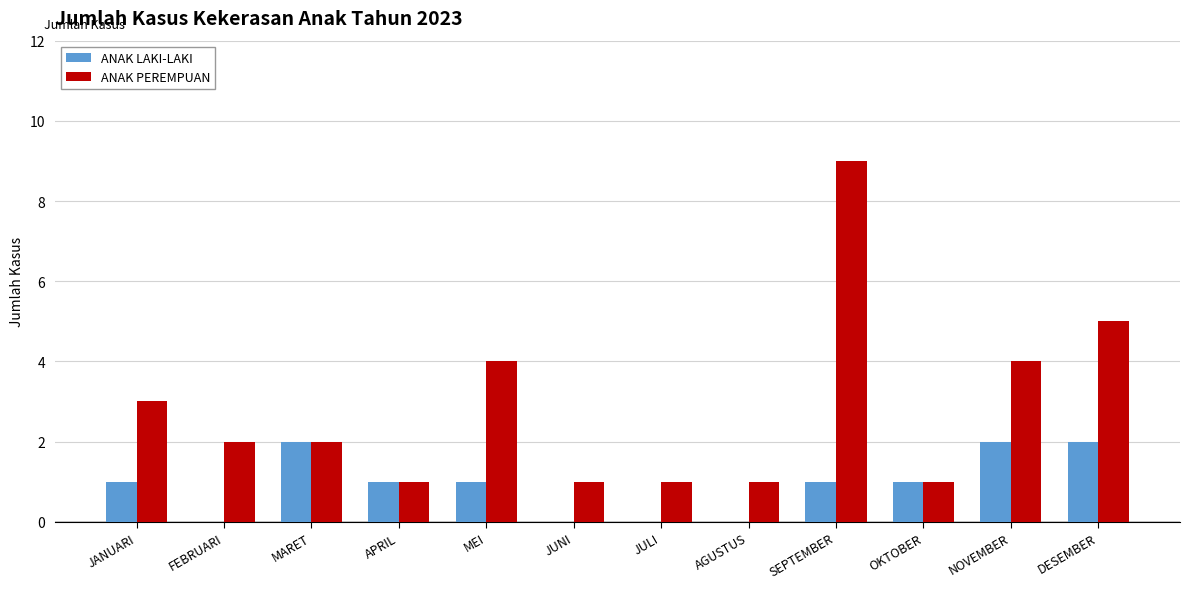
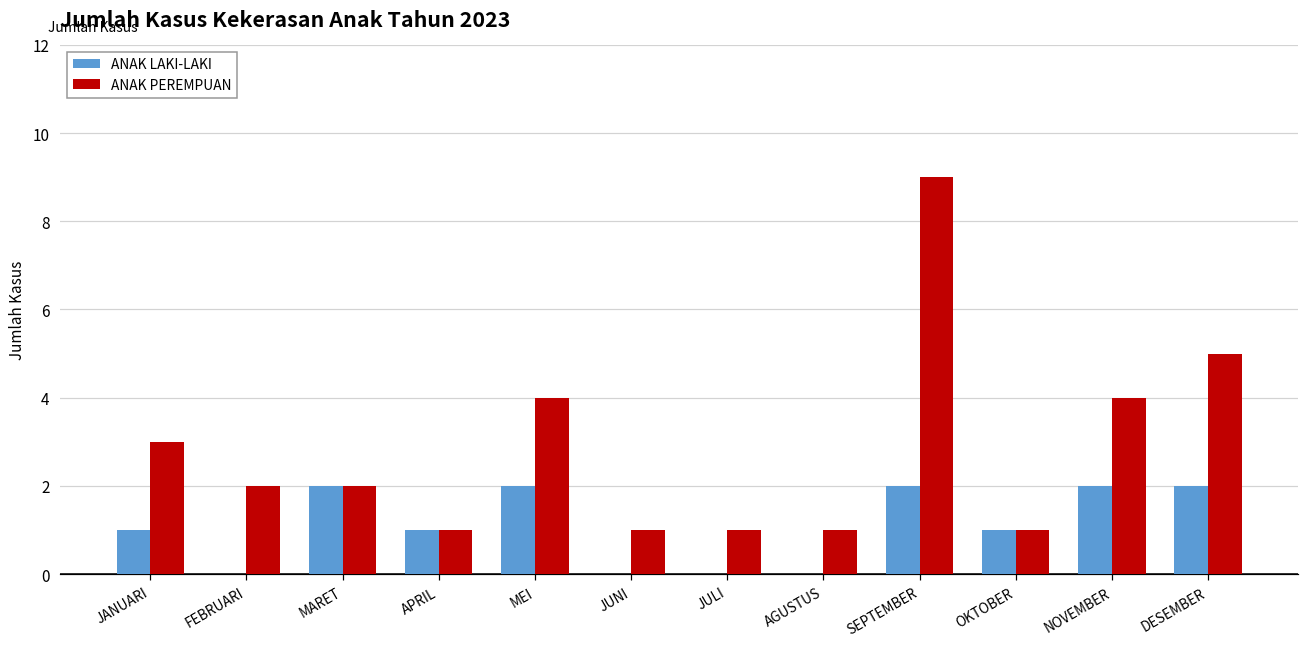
ANAK LAKI-LAKI, MEI: 1 -> 2
ANAK LAKI-LAKI, SEPTEMBER: 1 -> 2
